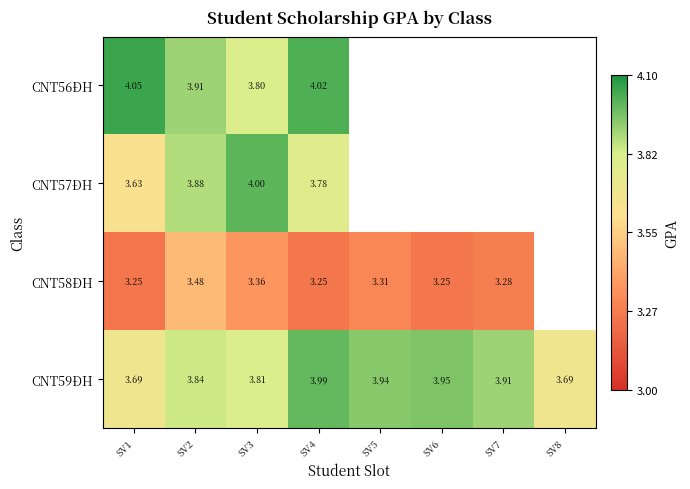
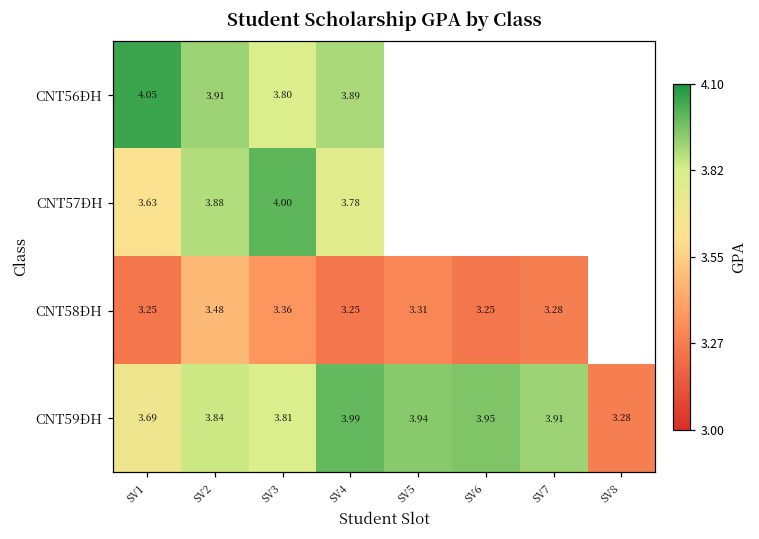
CNT56ĐH, SV4: 4.02 -> 3.89
CNT59ĐH, SV8: 3.69 -> 3.28
